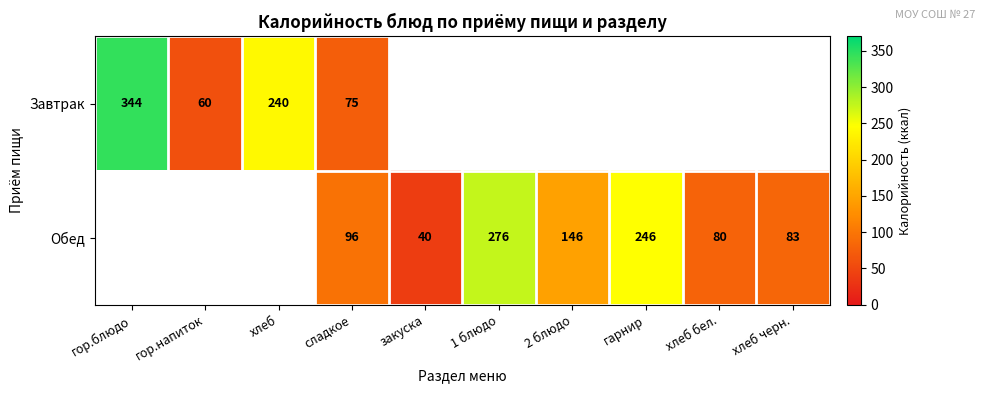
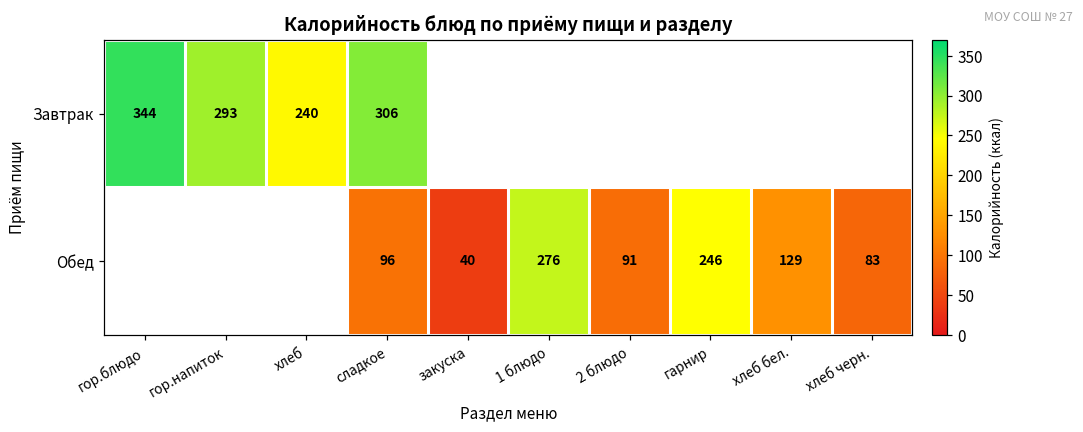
Завтрак, гор.напиток: 60 -> 293
Завтрак, сладкое: 75 -> 306
Обед, 2 блюдо: 146 -> 91
Обед, хлеб бел.: 80 -> 129
